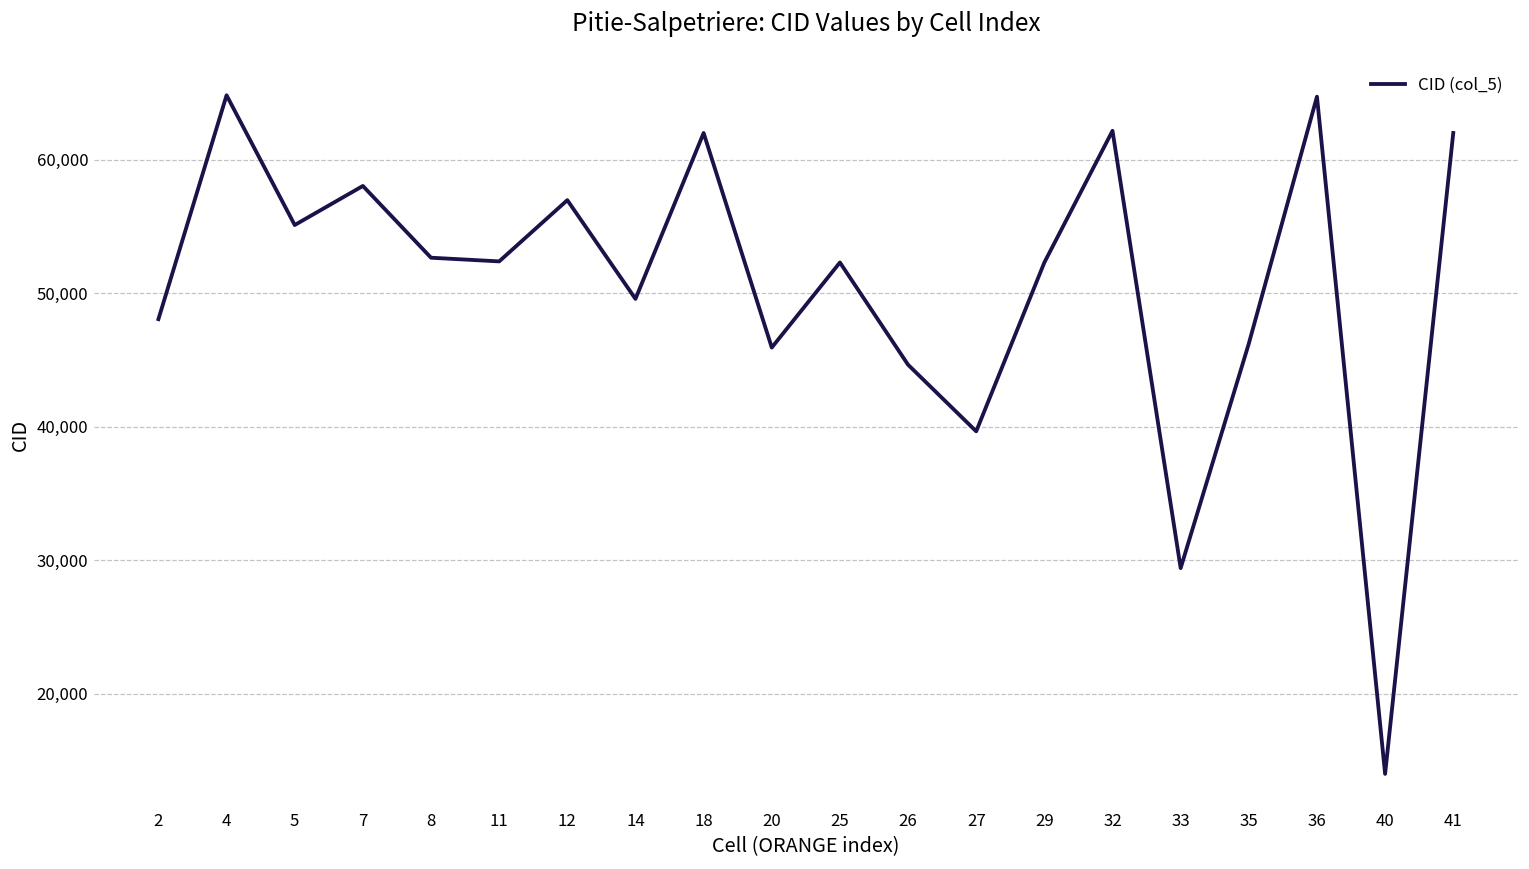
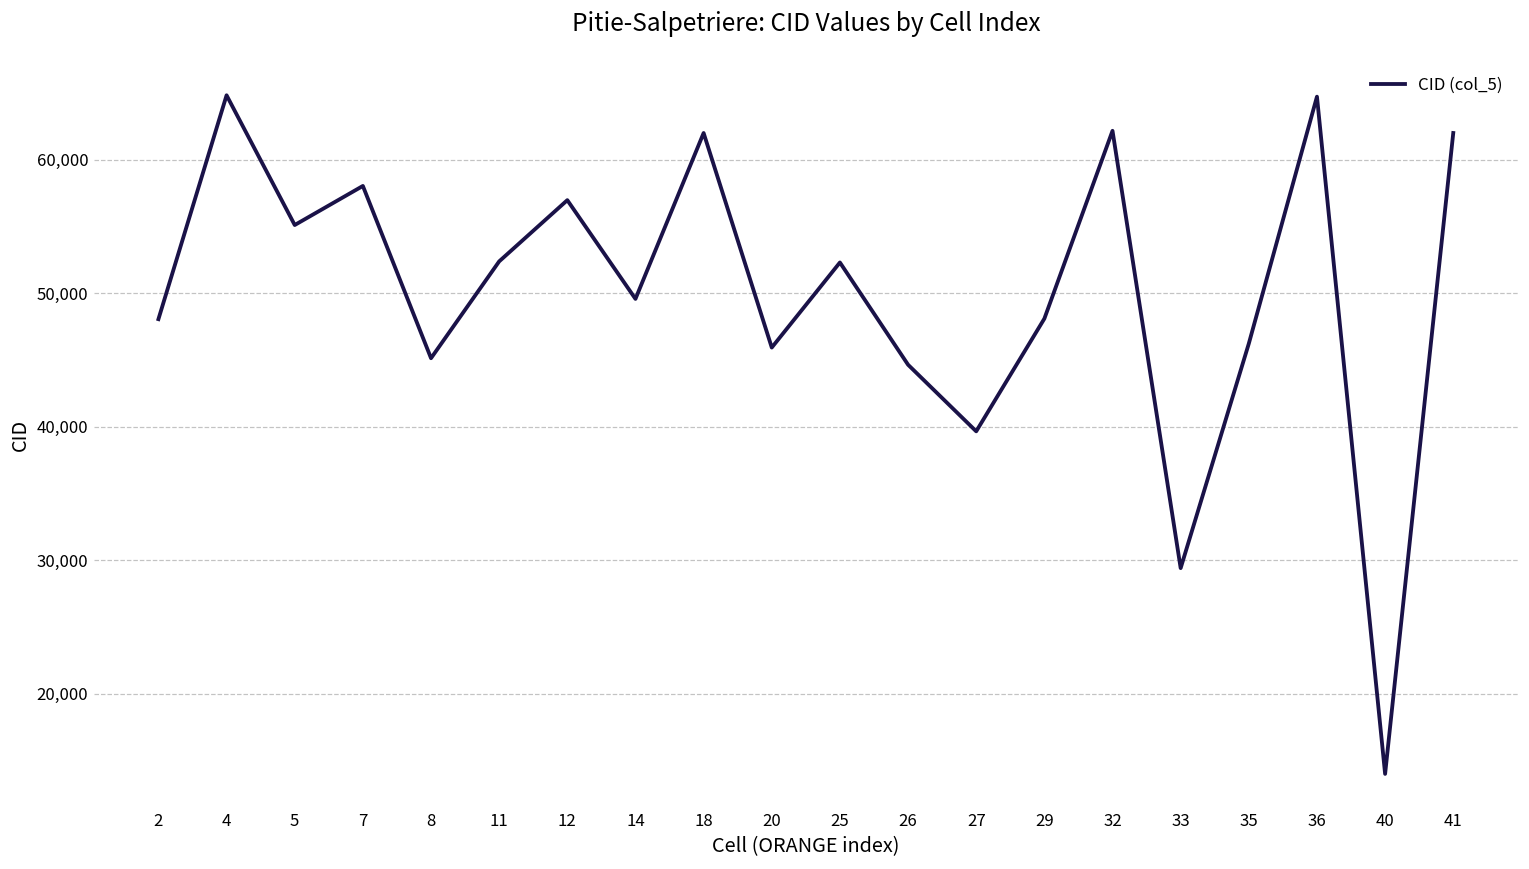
8: 52,700 -> 45,100
29: 52,300 -> 48,100
